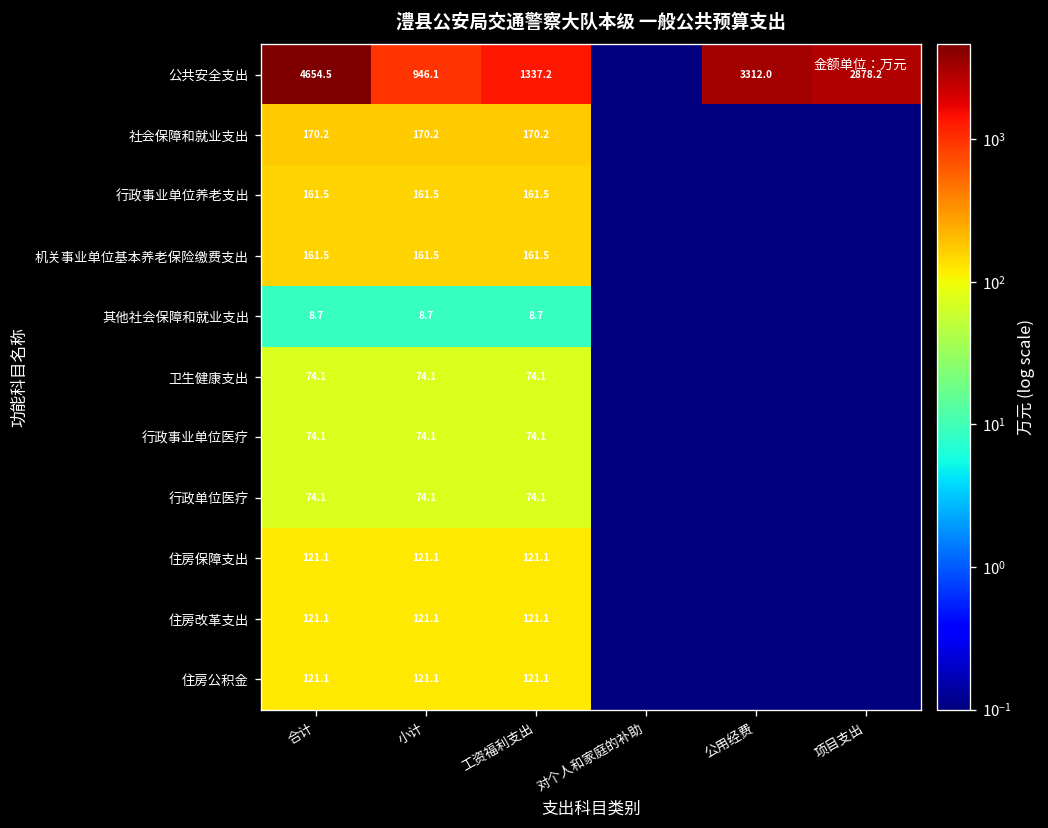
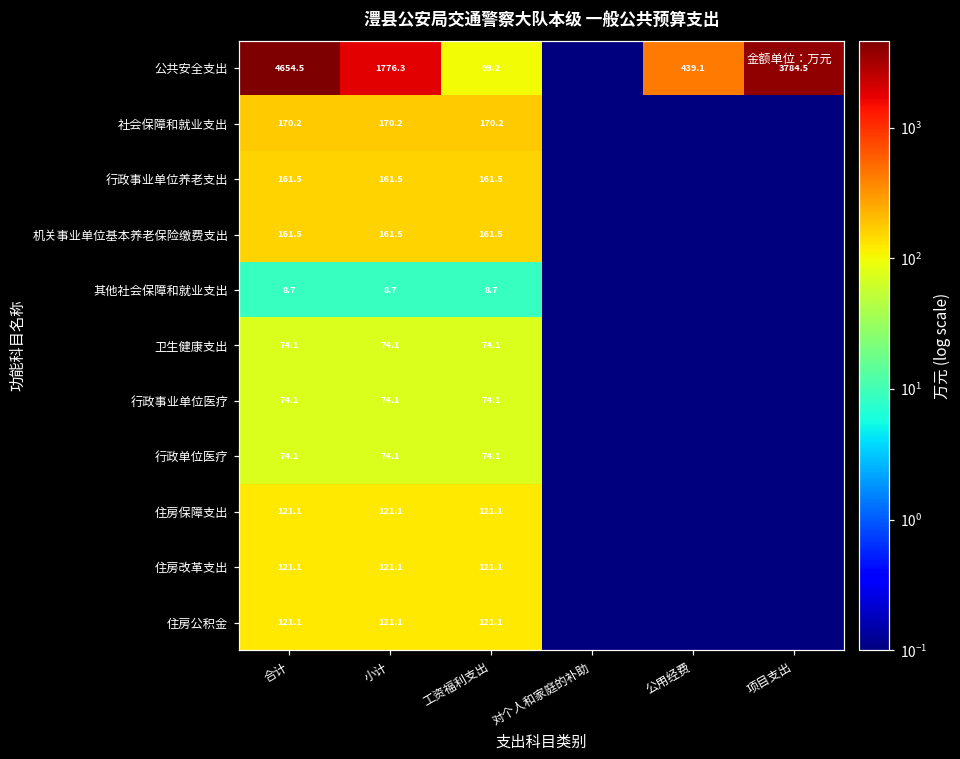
公共安全支出, 小计: 946.1 -> 1776.3
公共安全支出, 工资福利支出: 1337.2 -> 99.2
公共安全支出, 公用经费: 3312.0 -> 439.1
公共安全支出, 项目支出: 2878.2 -> 3784.5
